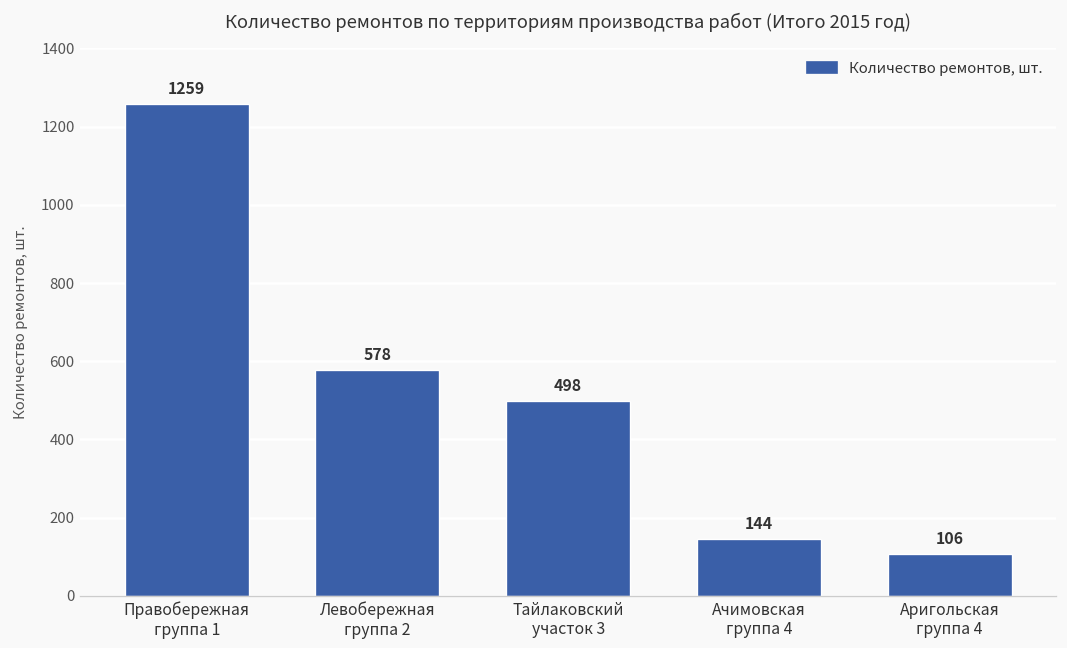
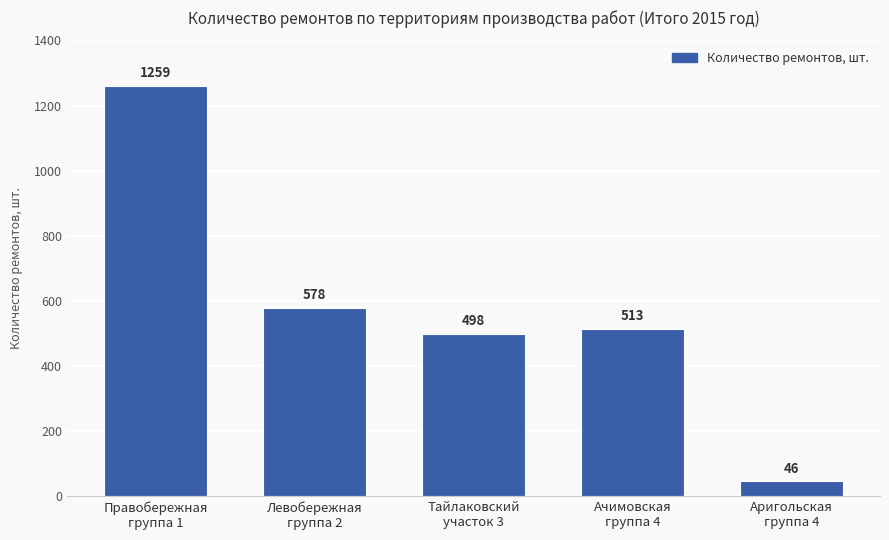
Ачимовская группа 4: 144 -> 513
Аригольская группа 4: 106 -> 46
